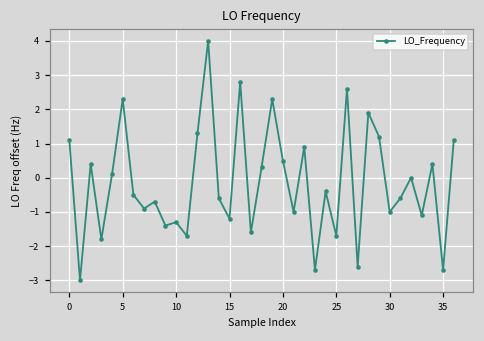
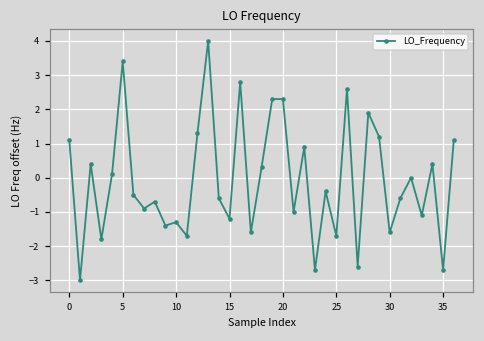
5: 2.3 -> 3.4
20: 0.5 -> 2.3
30: -1.0 -> -1.6
